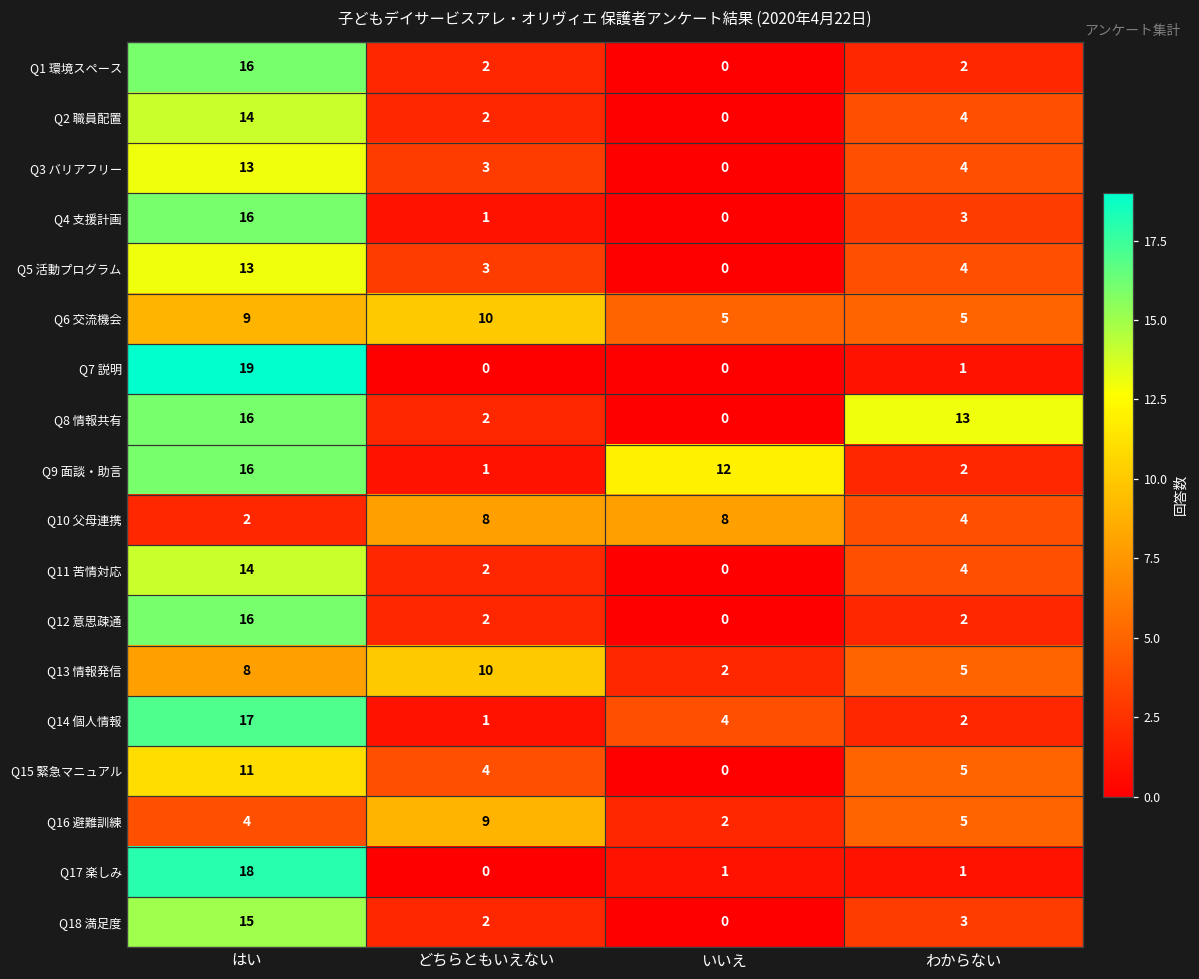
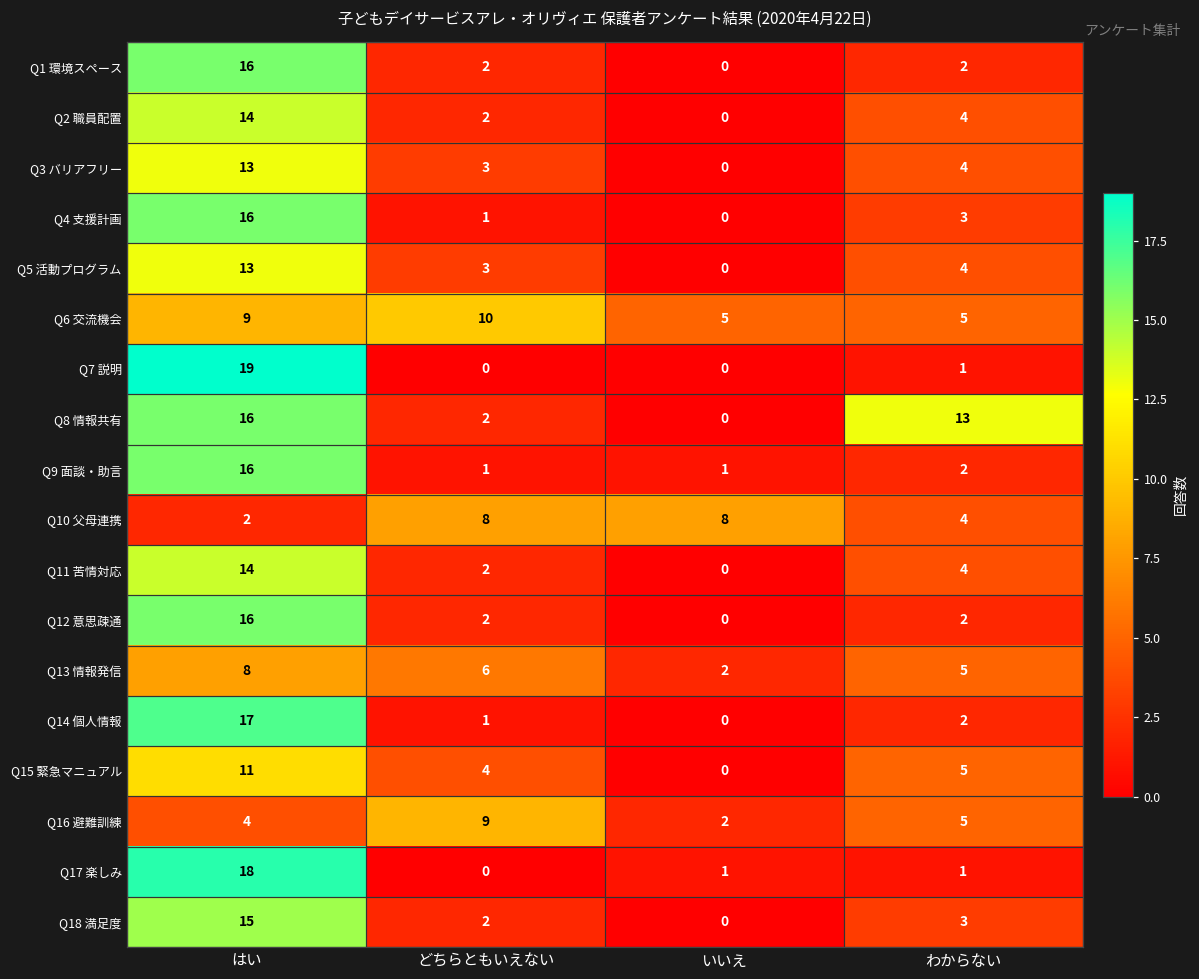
Q9 面談・助言, いいえ: 12 -> 1
Q13 情報発信, どちらともいえない: 10 -> 6
Q14 個人情報, いいえ: 4 -> 0
